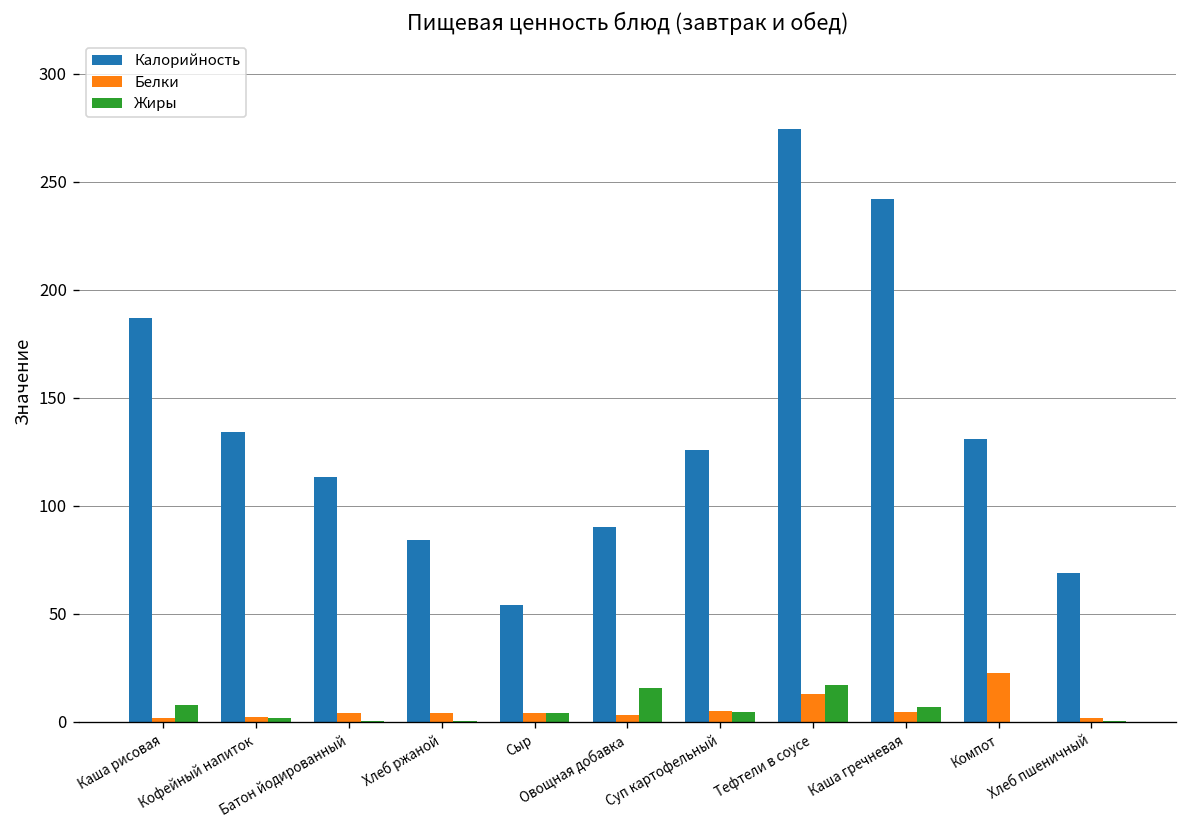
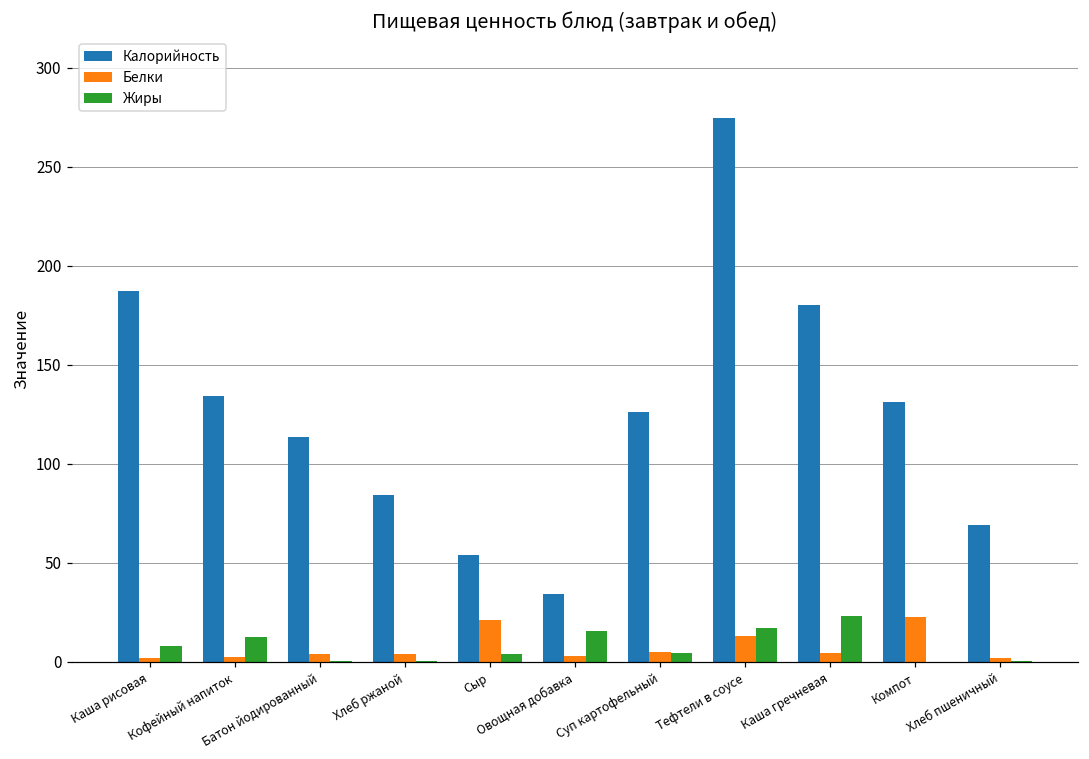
Жиры, Кофейный напиток: 2 -> 13
Белки, Сыр: 4 -> 21
Калорийность, Овощная добавка: 90 -> 34
Калорийность, Каша гречневая: 242 -> 180
Жиры, Каша гречневая: 7 -> 23
